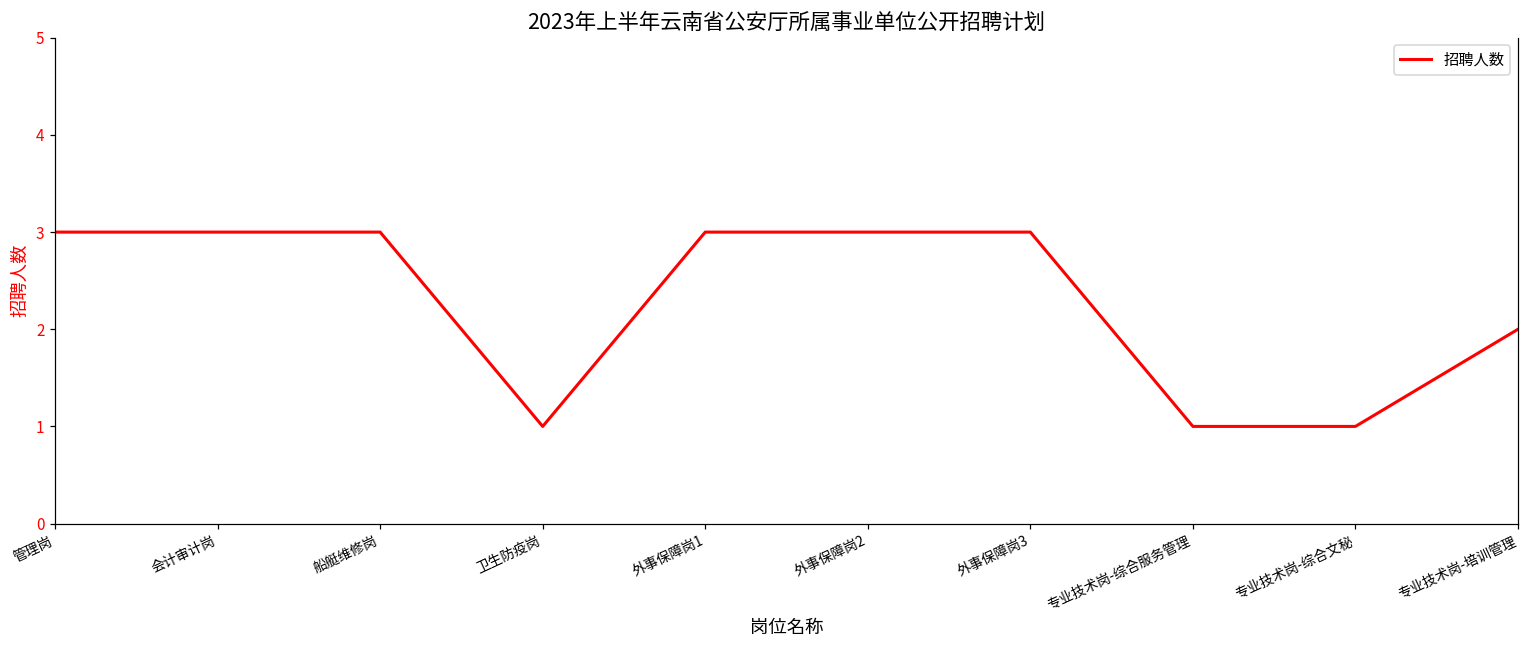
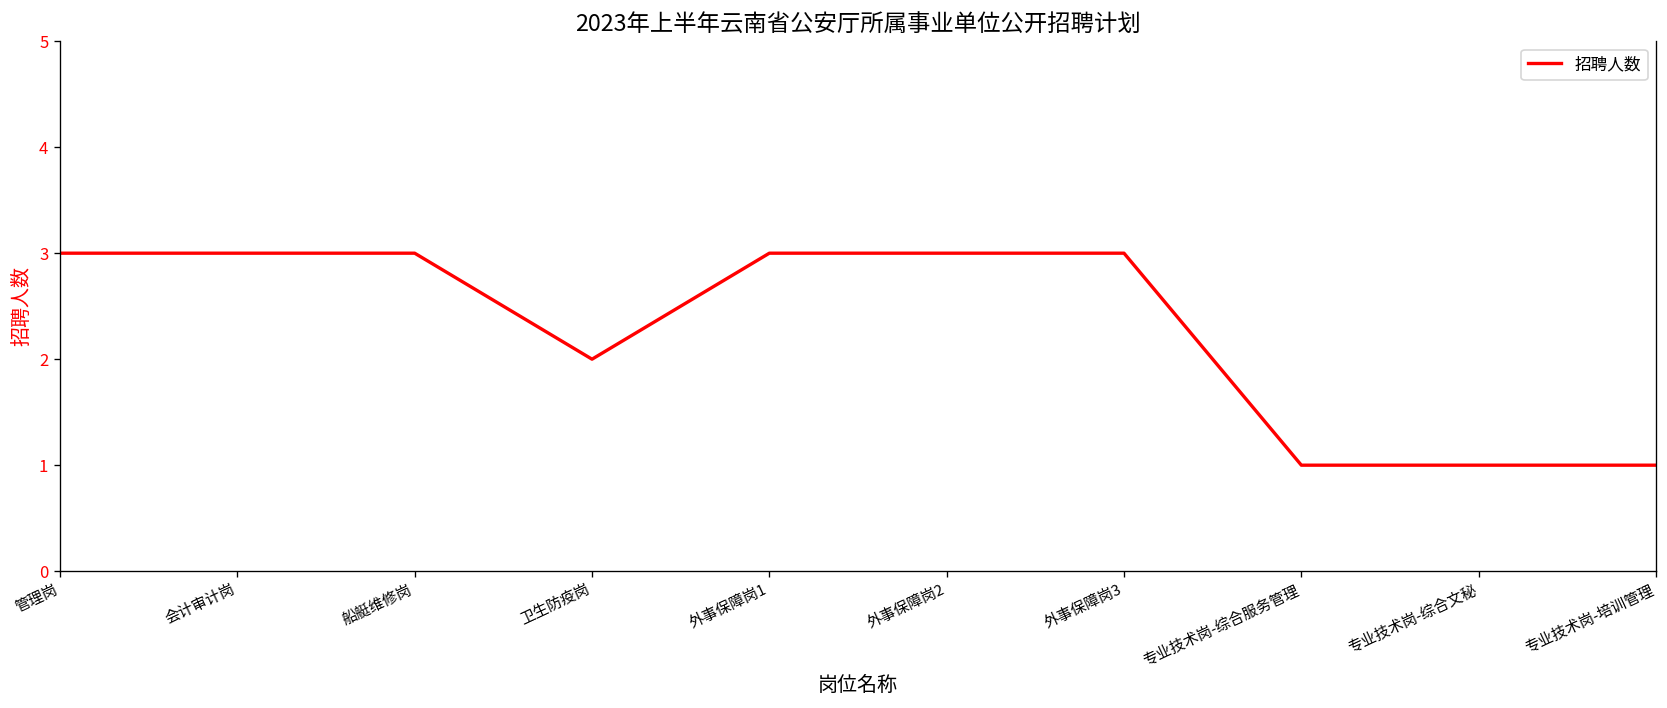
卫生防疫岗: 1 -> 2
专业技术岗-培训管理: 2 -> 1
